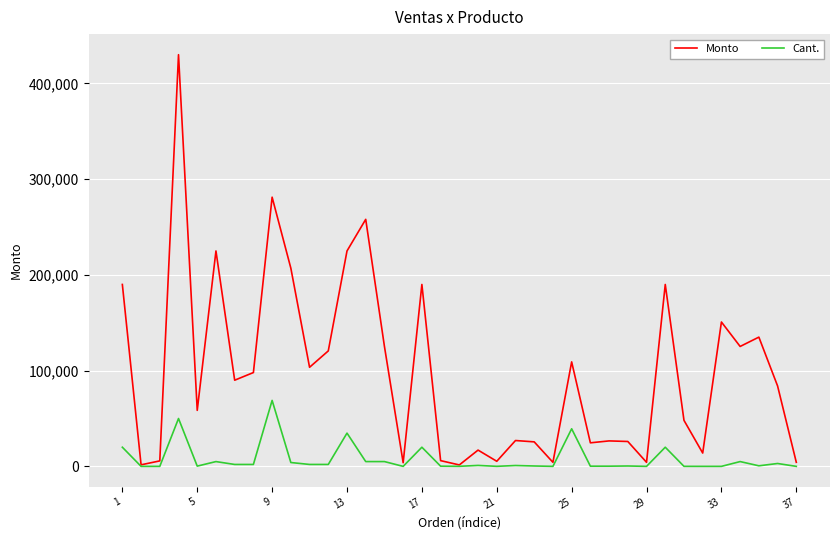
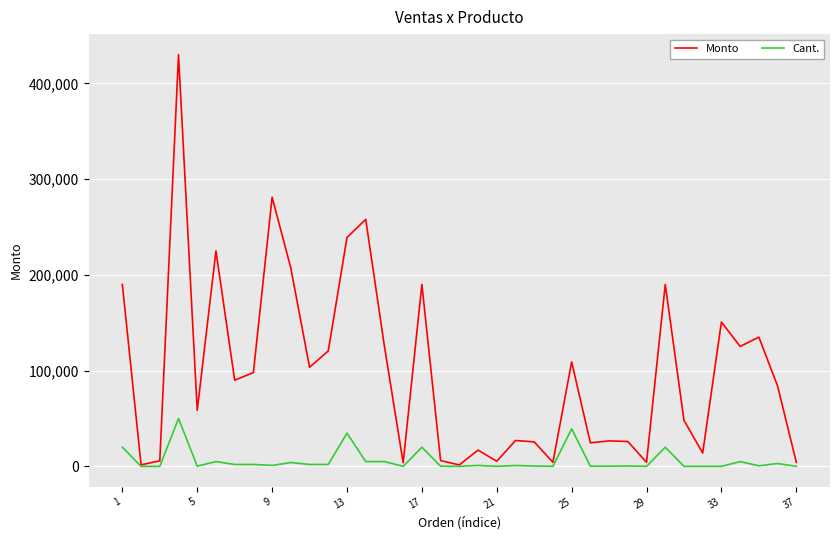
Cant., 9: 70,000 -> 0
Monto, 13: 230,000 -> 240,000
